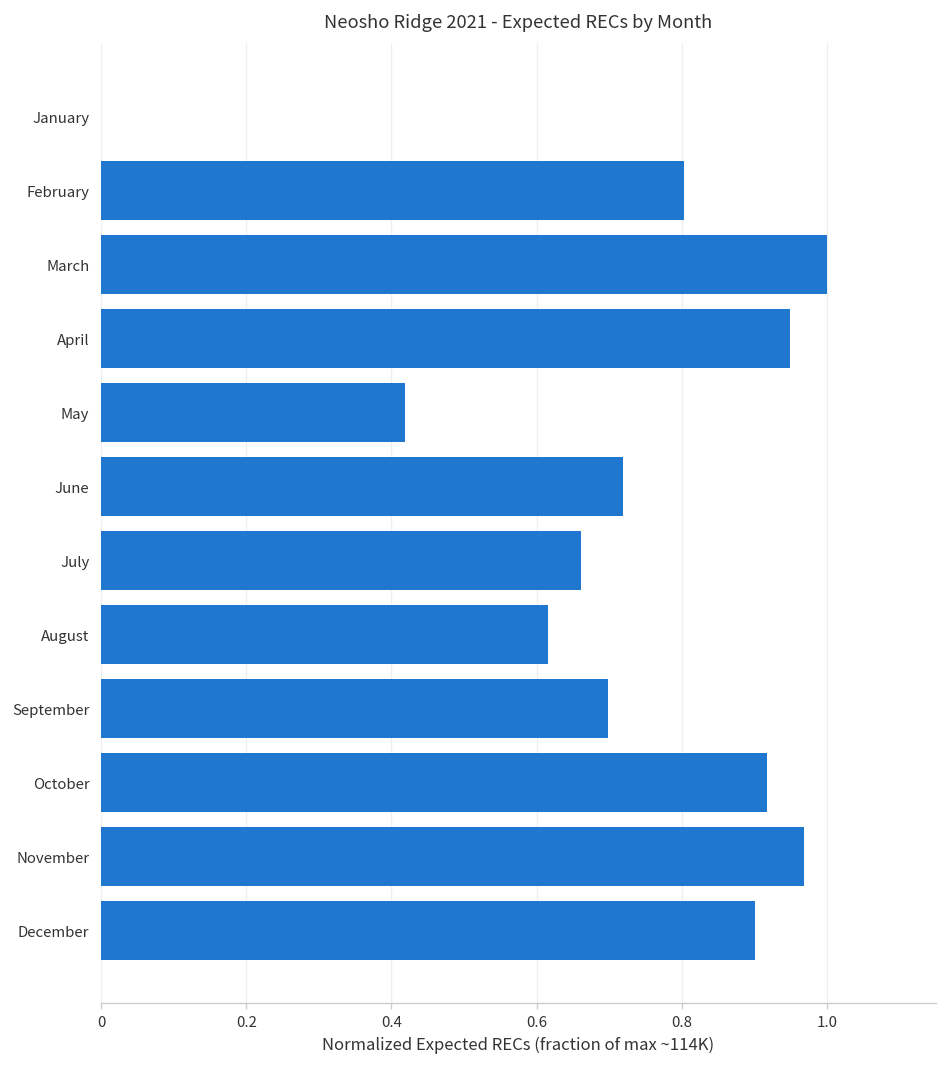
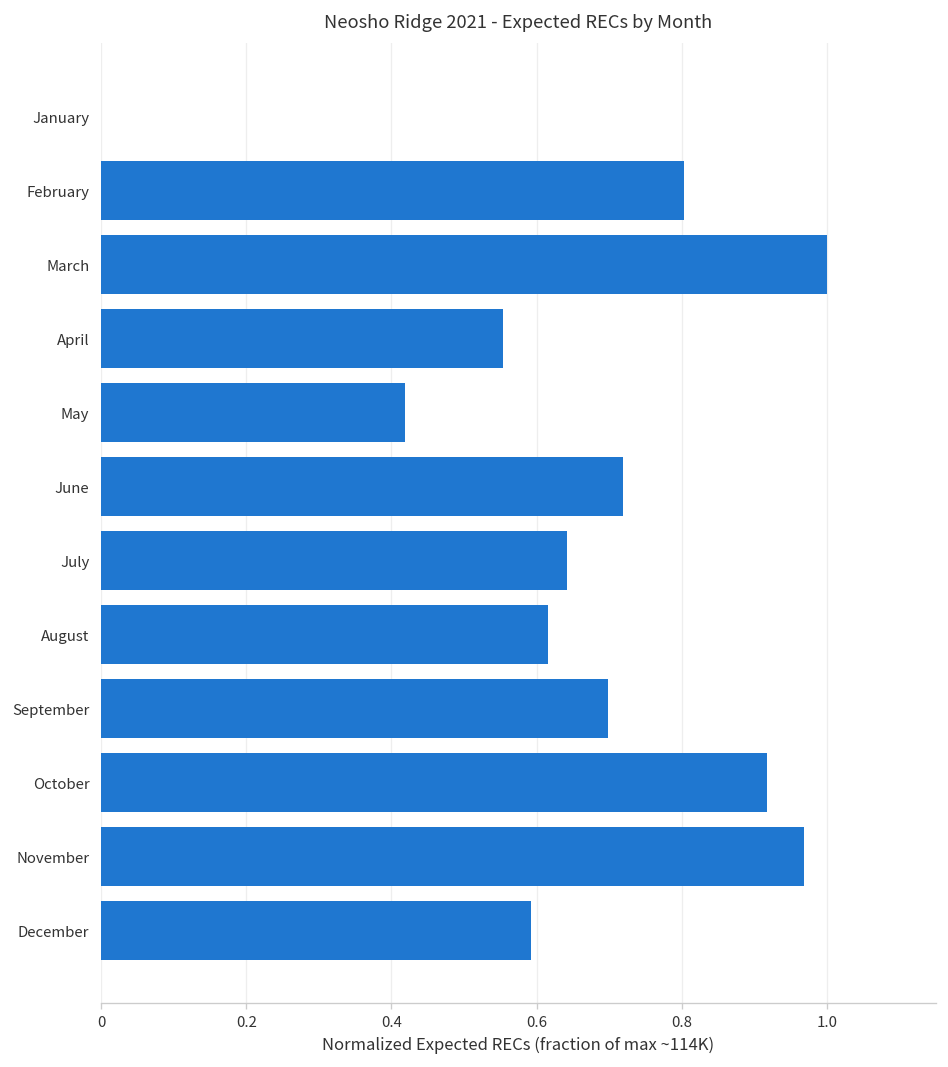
April: 0.95 -> 0.55
July: 0.66 -> 0.64
December: 0.90 -> 0.59
